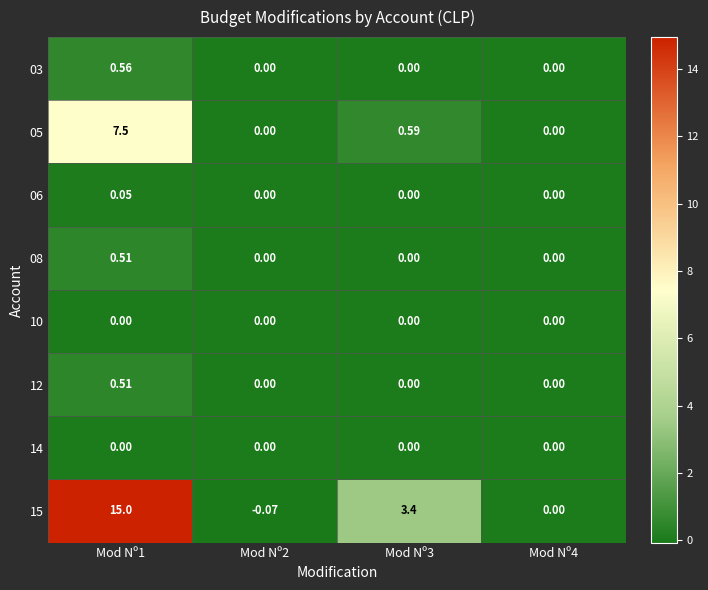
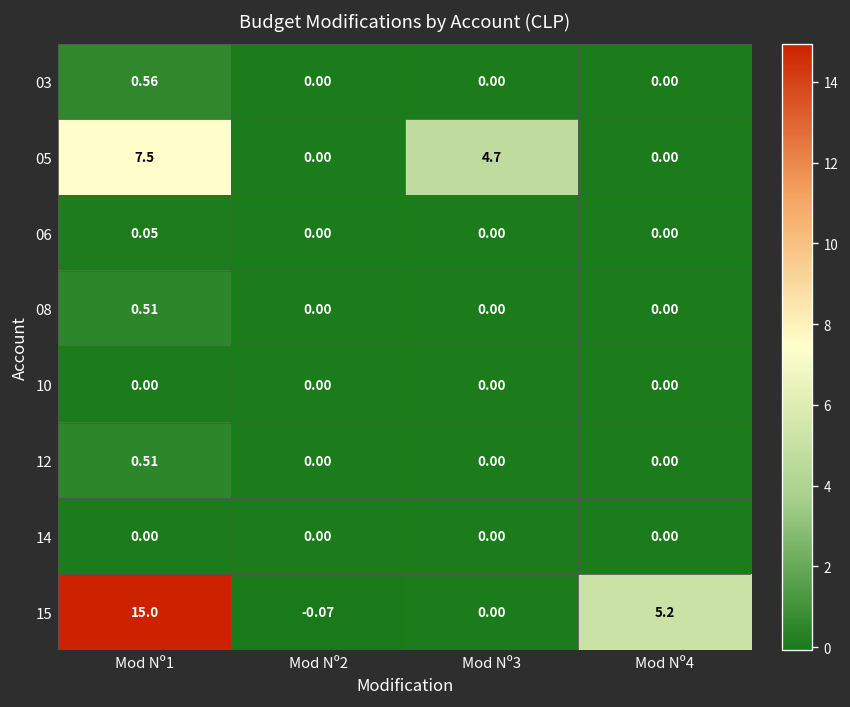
05, Mod Nº3: 0.59 -> 4.7
15, Mod Nº3: 3.4 -> 0.00
15, Mod Nº4: 0.00 -> 5.2
